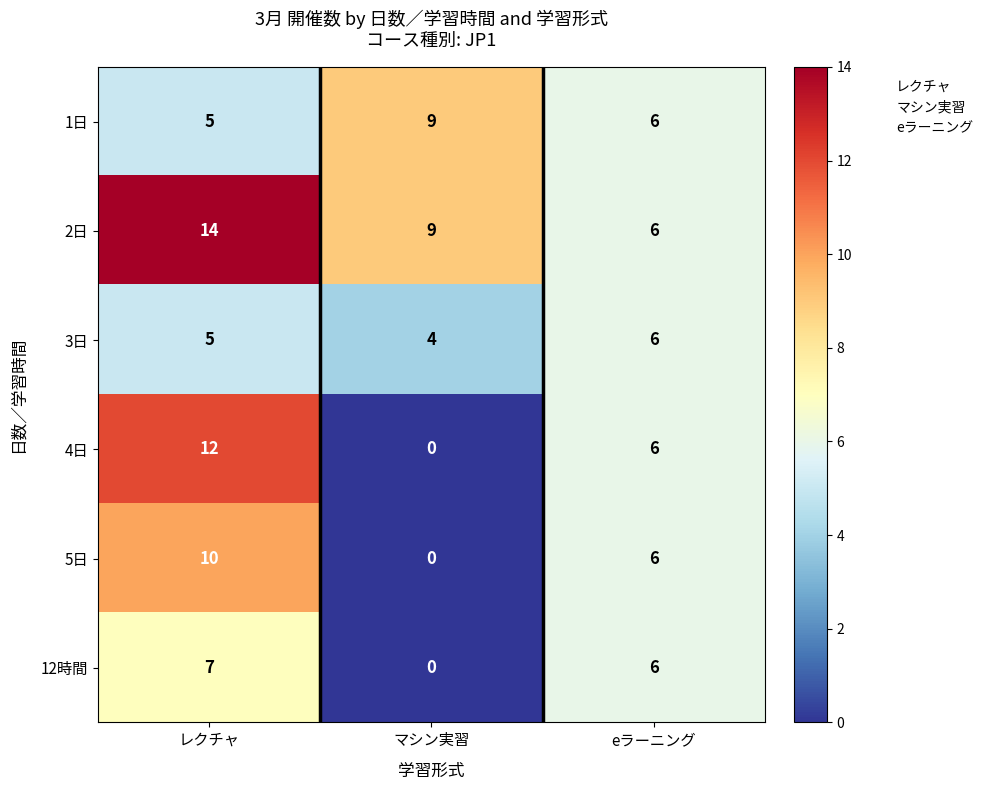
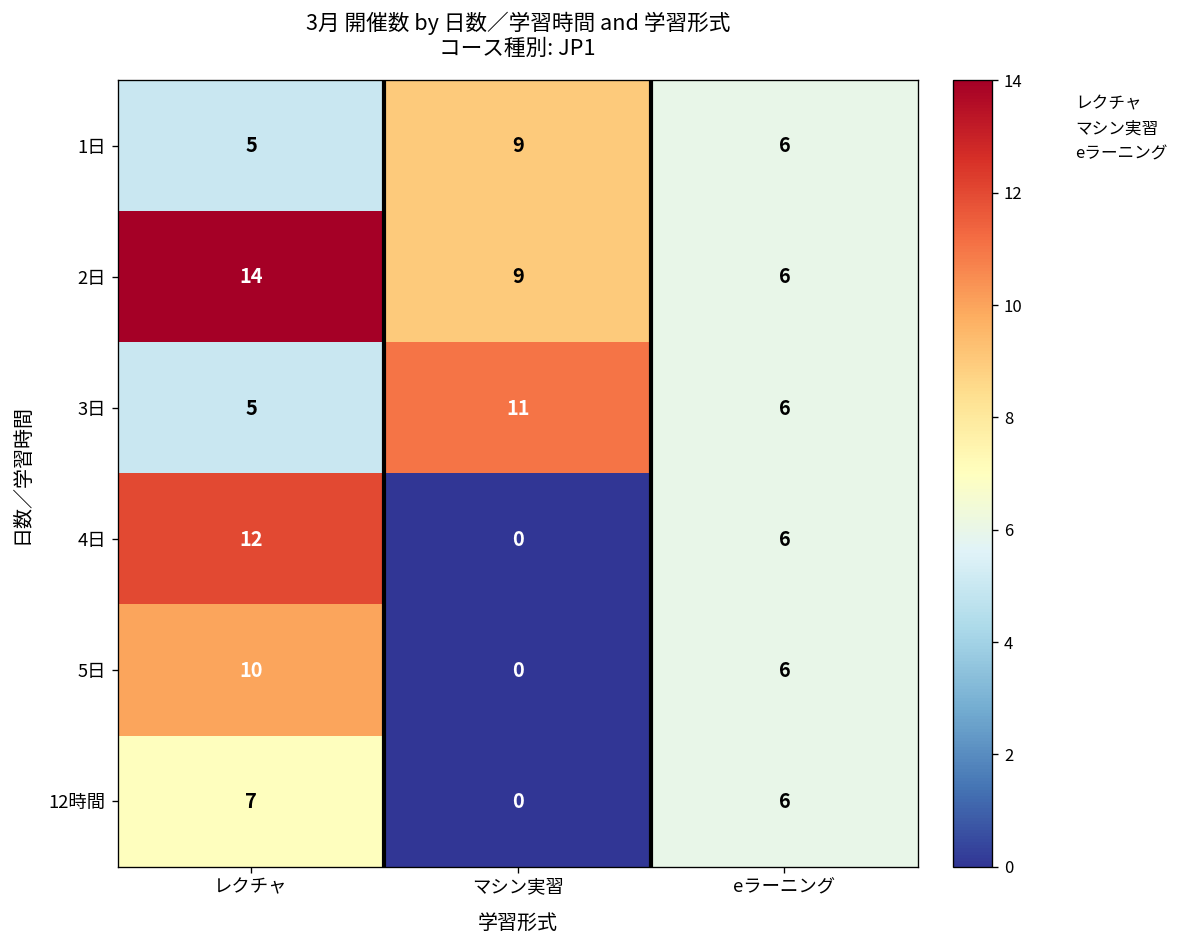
3日, マシン実習: 4 -> 11
